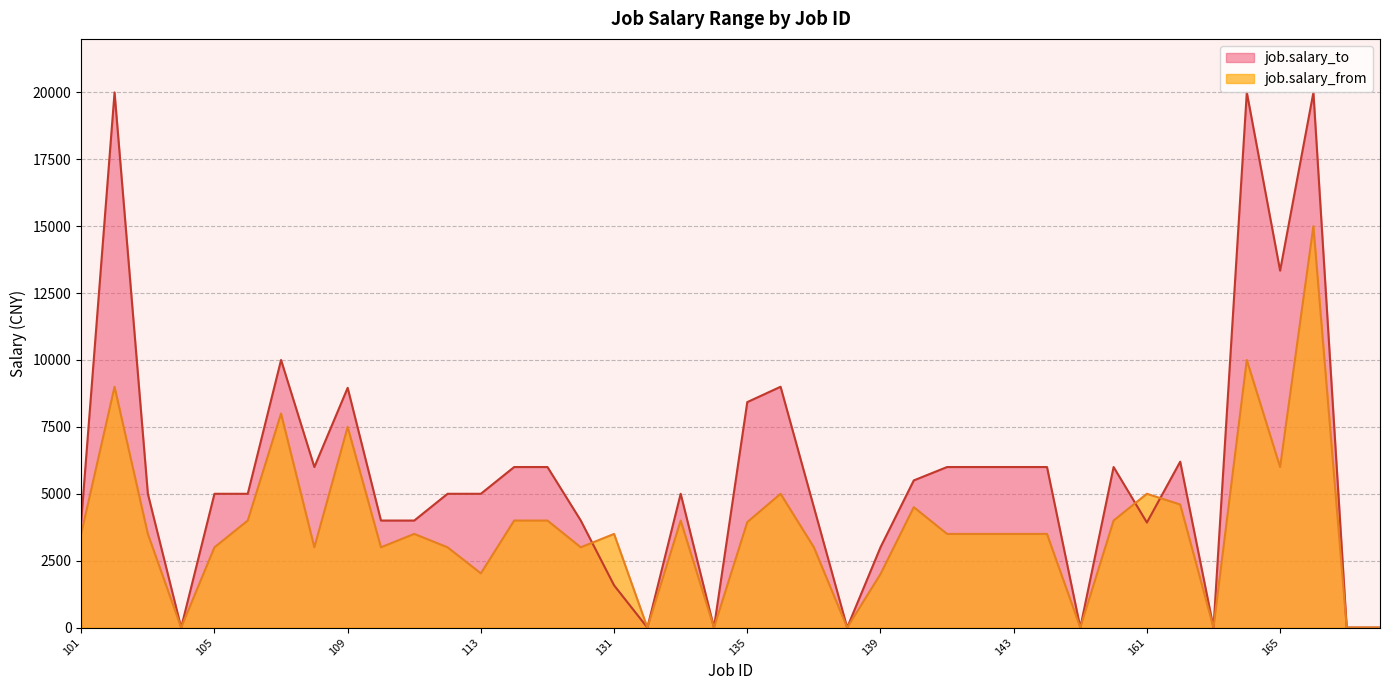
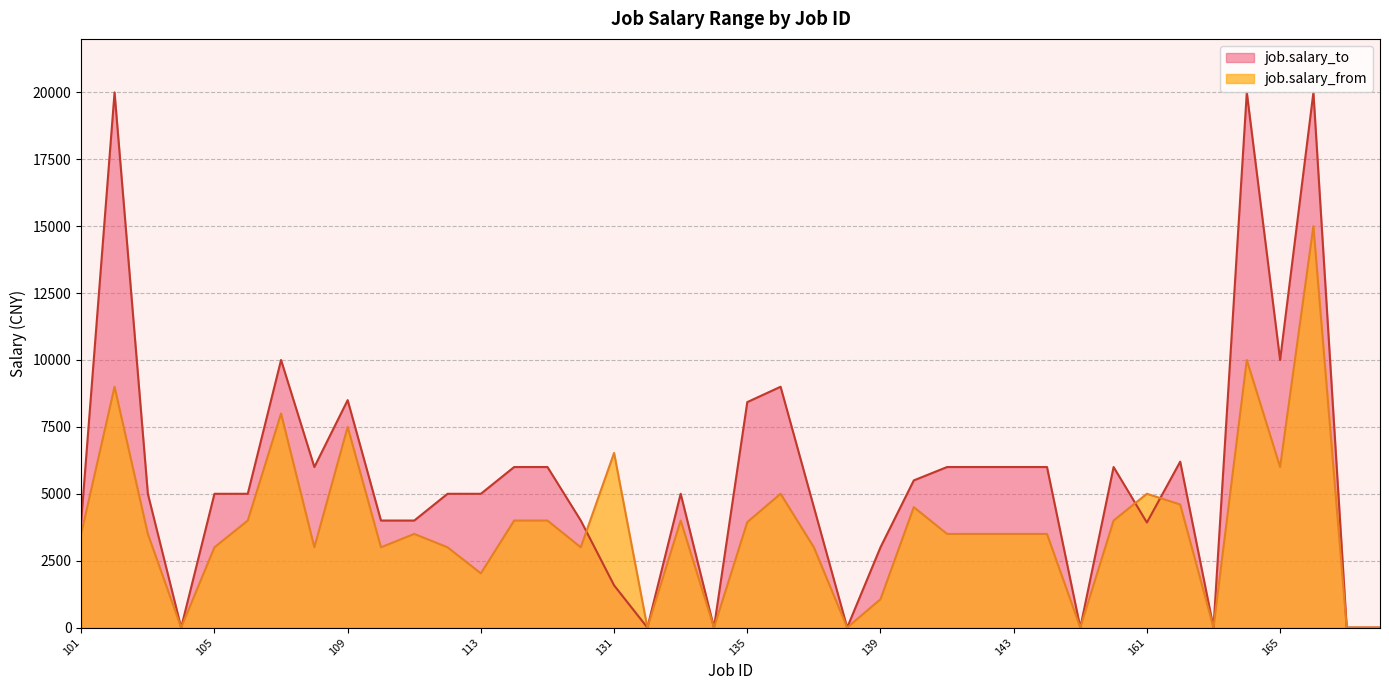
job.salary_to, 109: 9000 -> 8500
job.salary_from, 131: 3500 -> 6500
job.salary_from, 139: 2000 -> 1100
job.salary_to, 165: 13300 -> 10000
